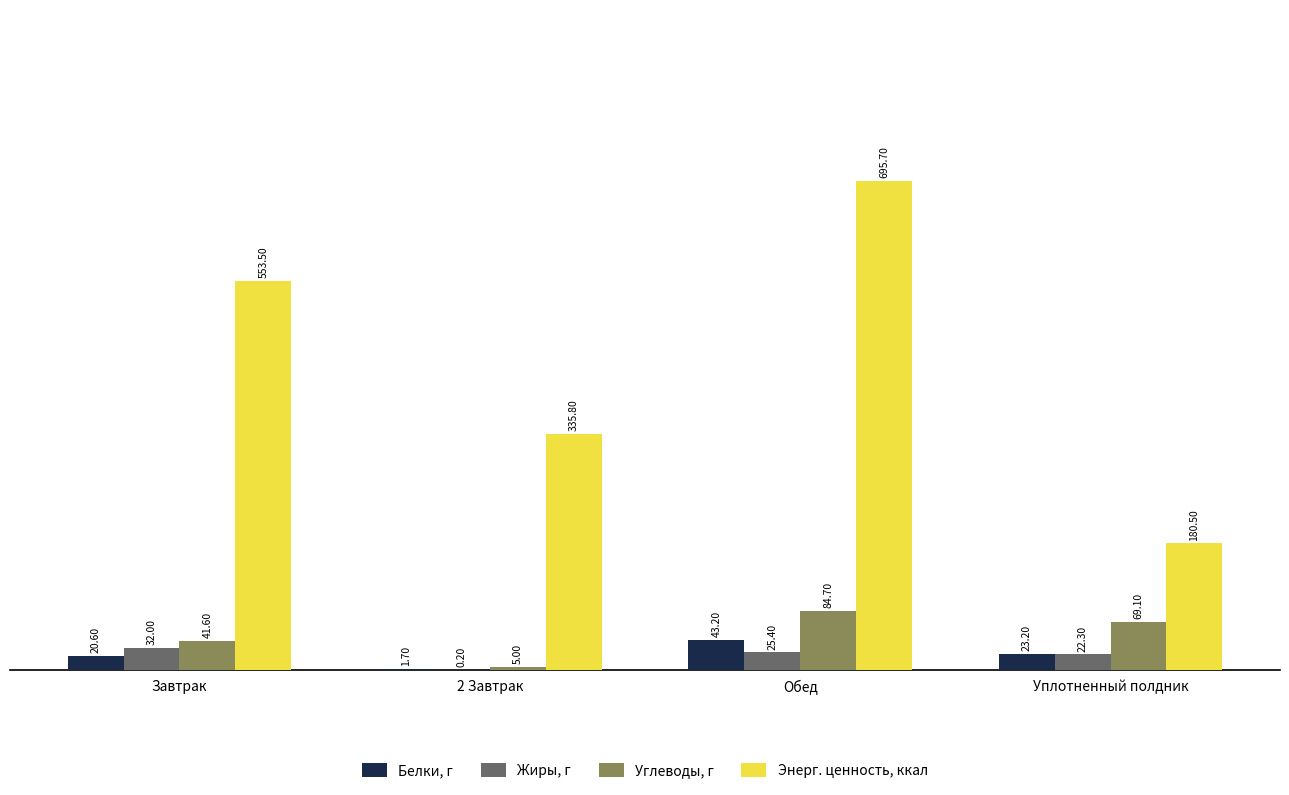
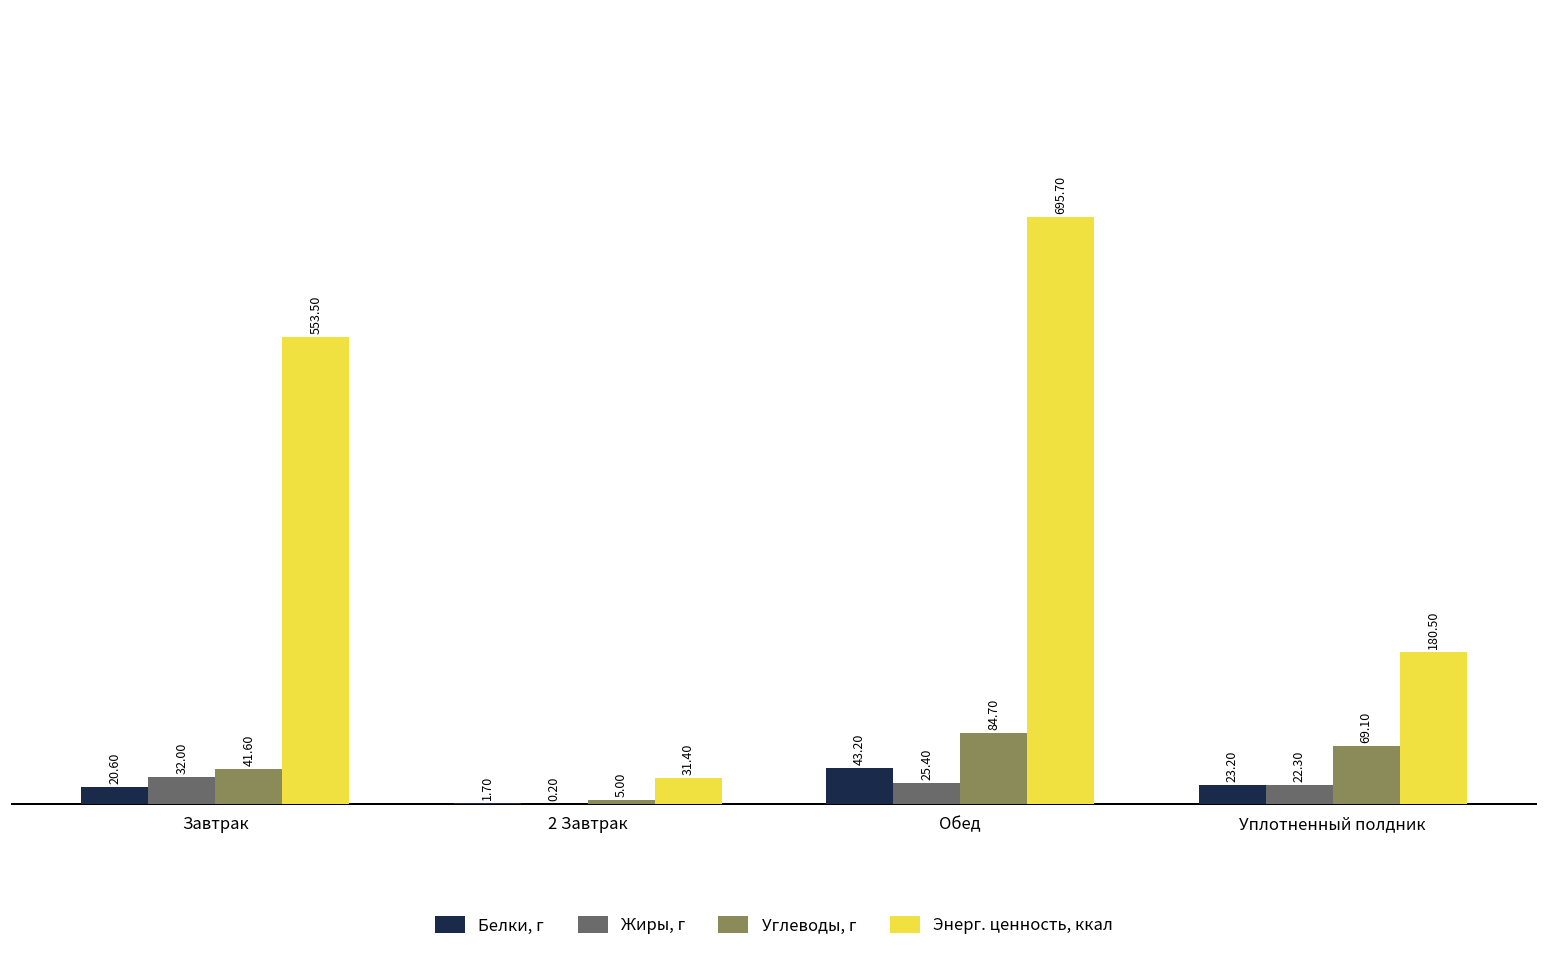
Энерг. ценность, ккал, 2 Завтрак: 335.80 -> 31.40
